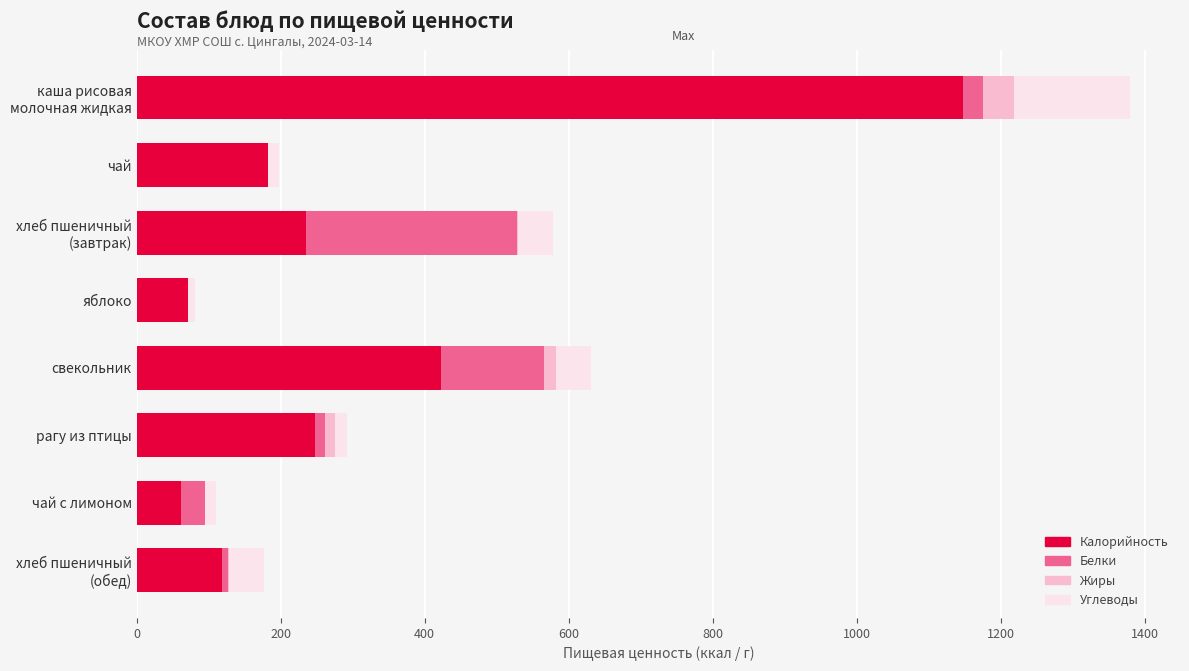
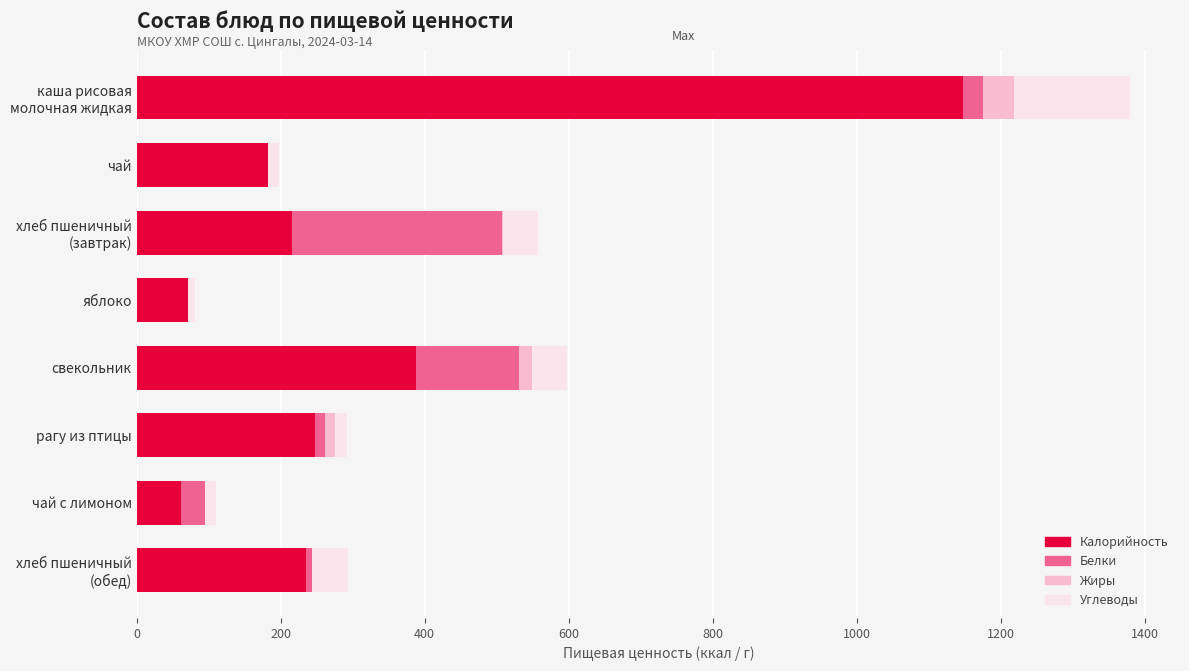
Калорийность, хлеб пшеничный (завтрак): 240 -> 220
Калорийность, свекольник: 420 -> 390
Калорийность, хлеб пшеничный (обед): 120 -> 240
